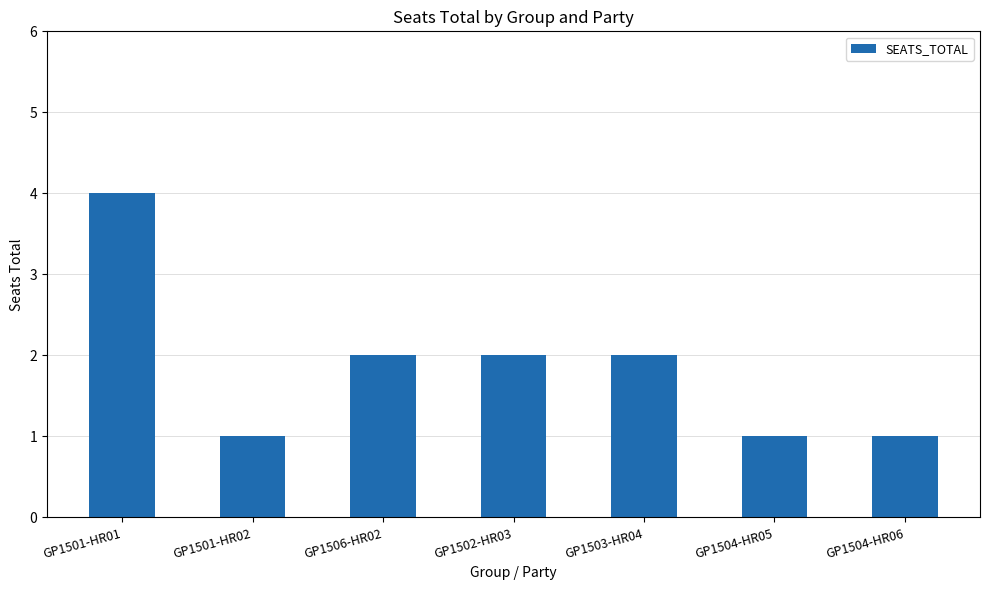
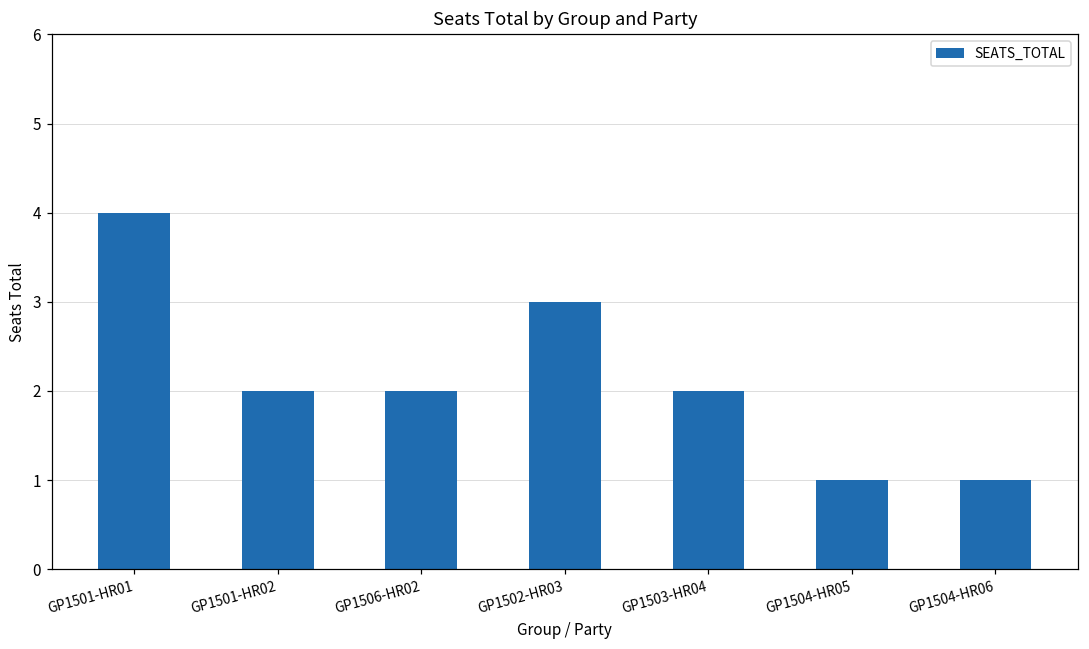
GP1501-HR02: 1 -> 2
GP1502-HR03: 2 -> 3
